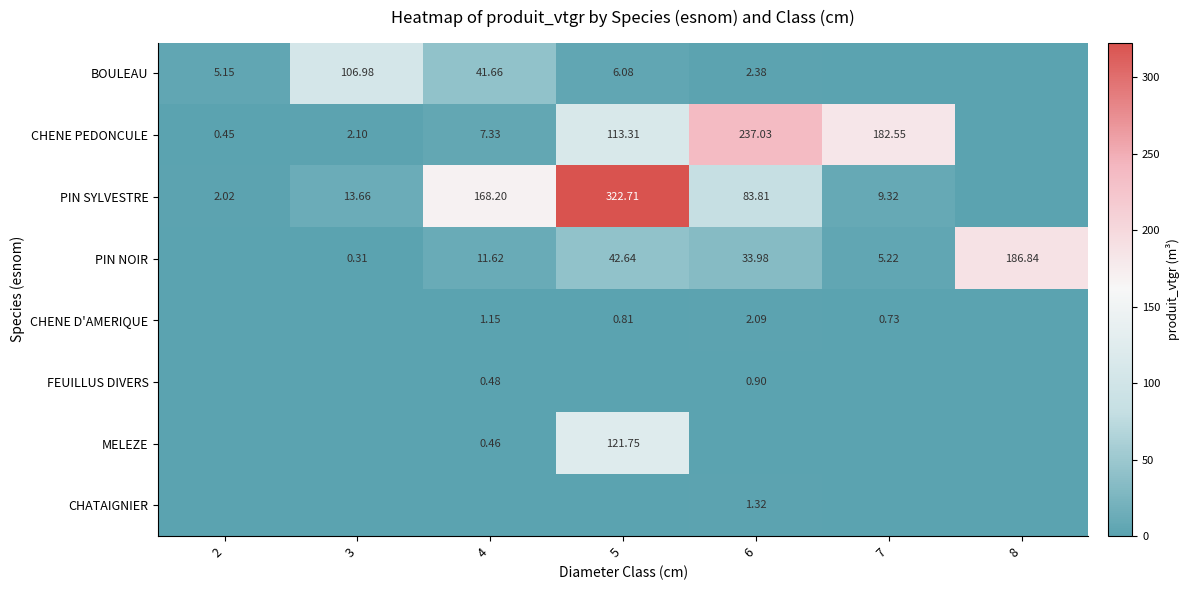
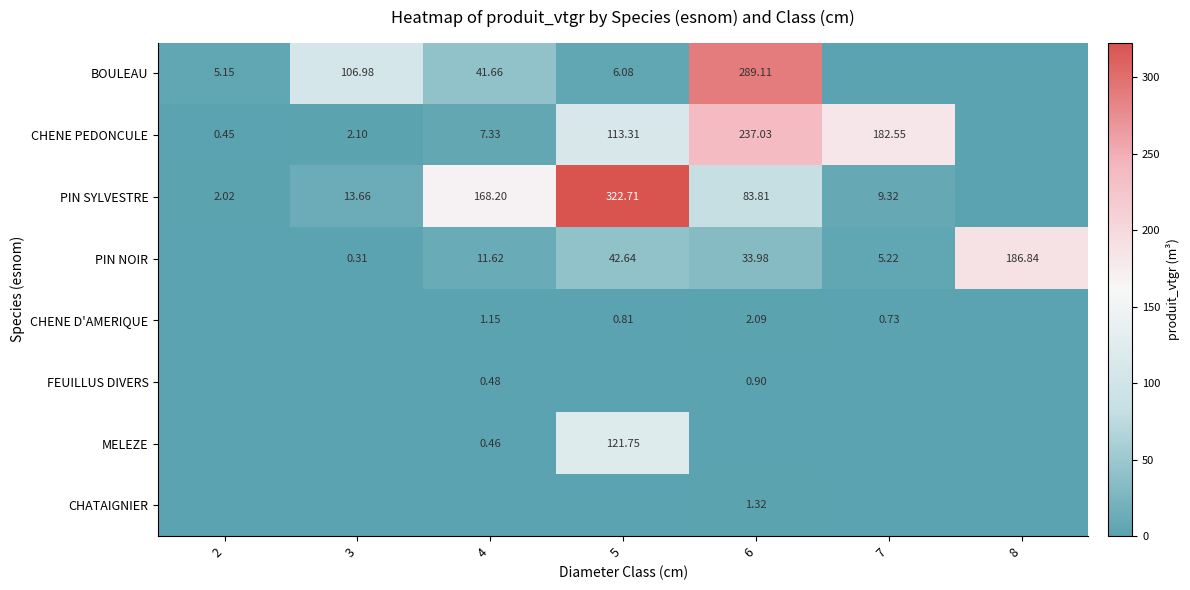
BOULEAU, 6: 2.38 -> 289.11
